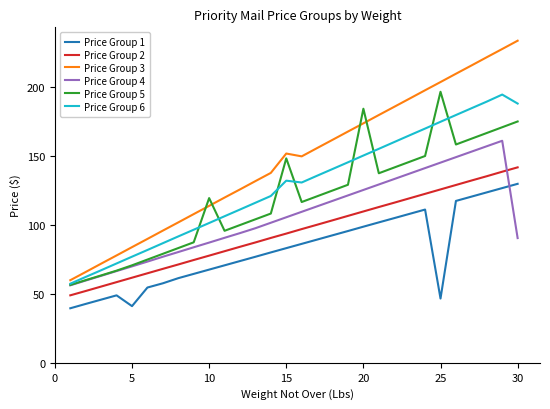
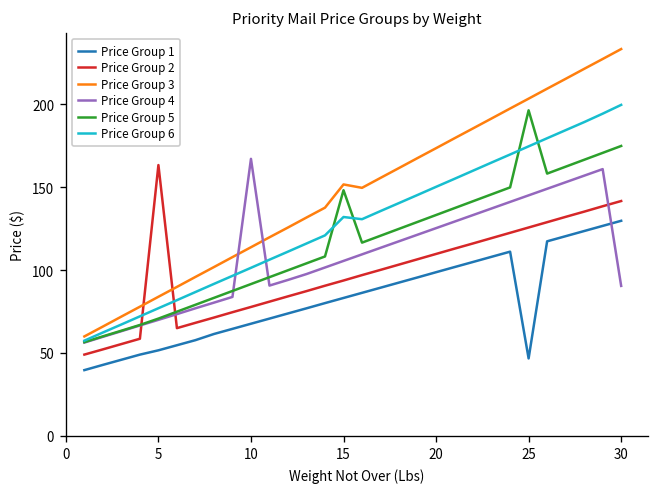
Price Group 1, 5: 41 -> 51
Price Group 2, 5: 62 -> 163
Price Group 4, 10: 87 -> 167
Price Group 5, 10: 119 -> 92
Price Group 5, 20: 184 -> 133
Price Group 6, 30: 188 -> 200
